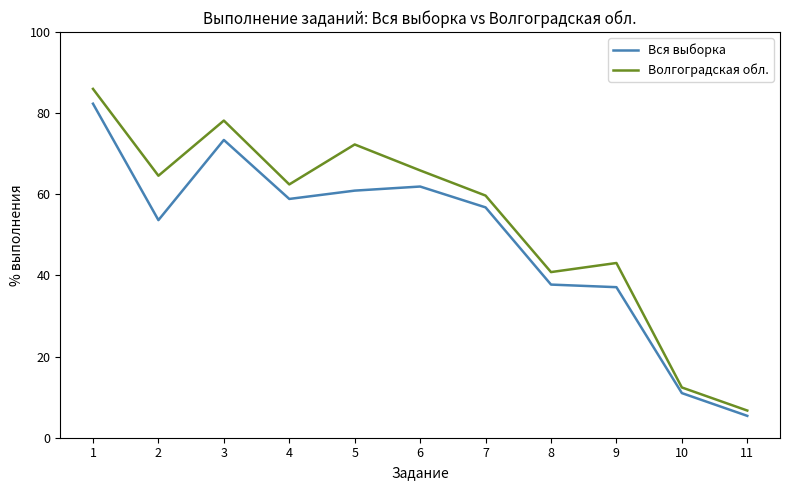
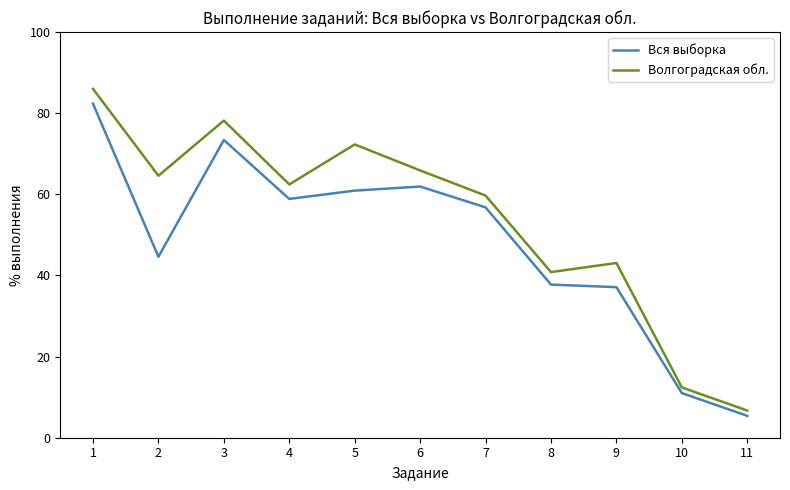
Вся выборка, 2: 54 -> 45
